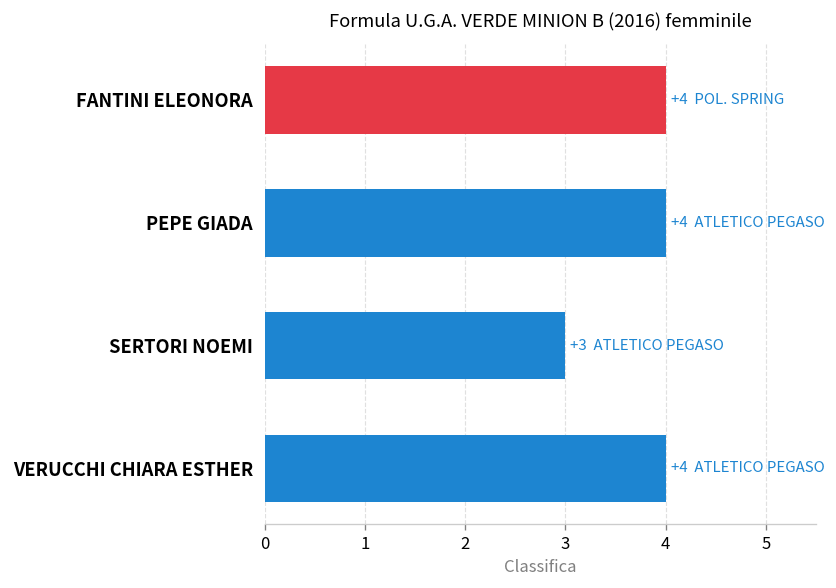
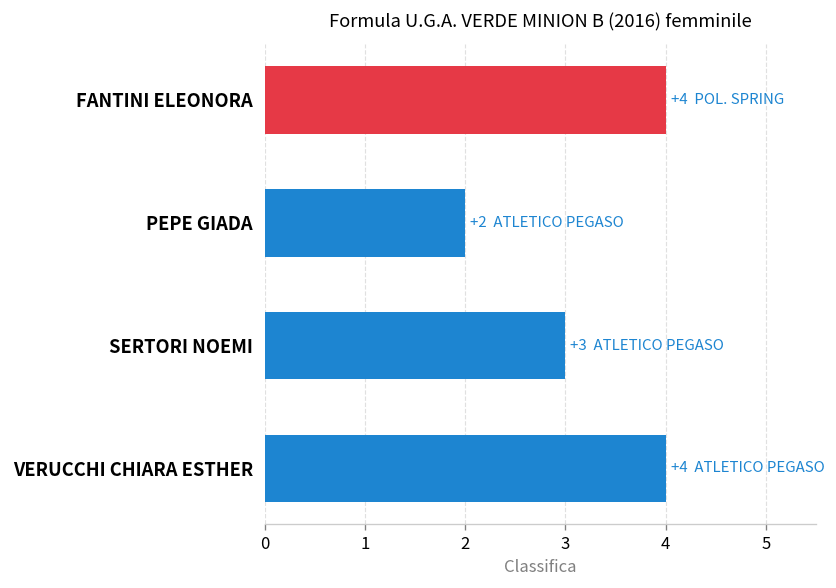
PEPE GIADA: +4 -> +2
